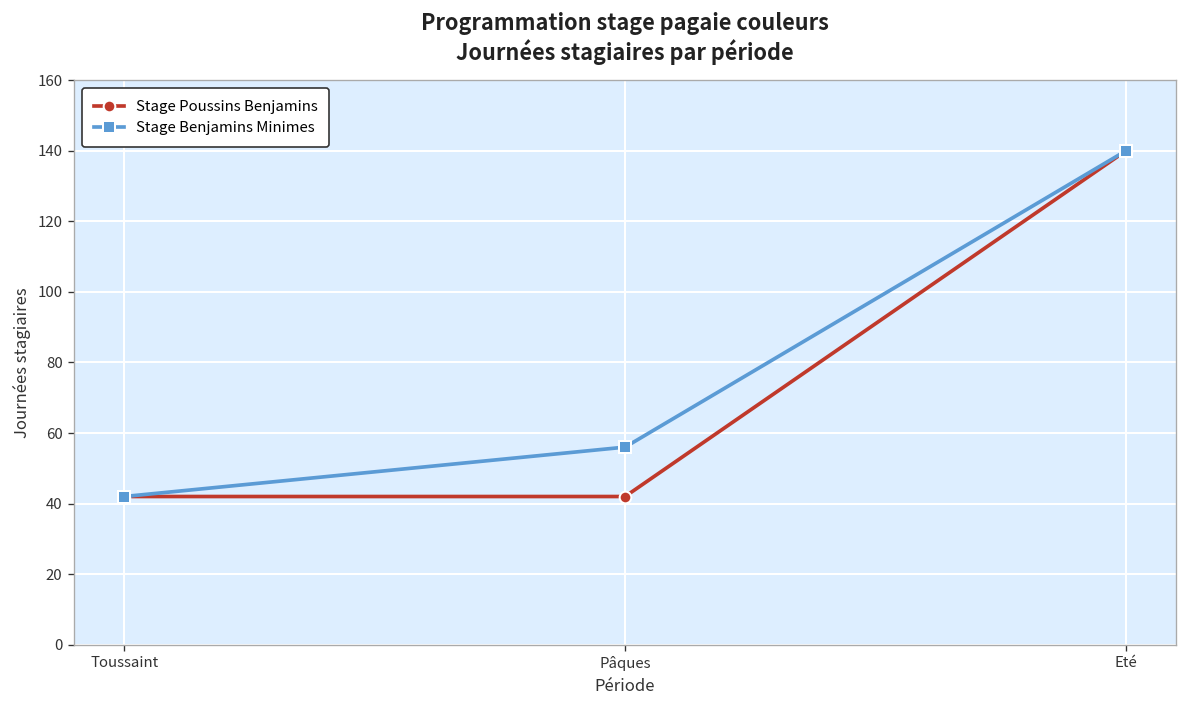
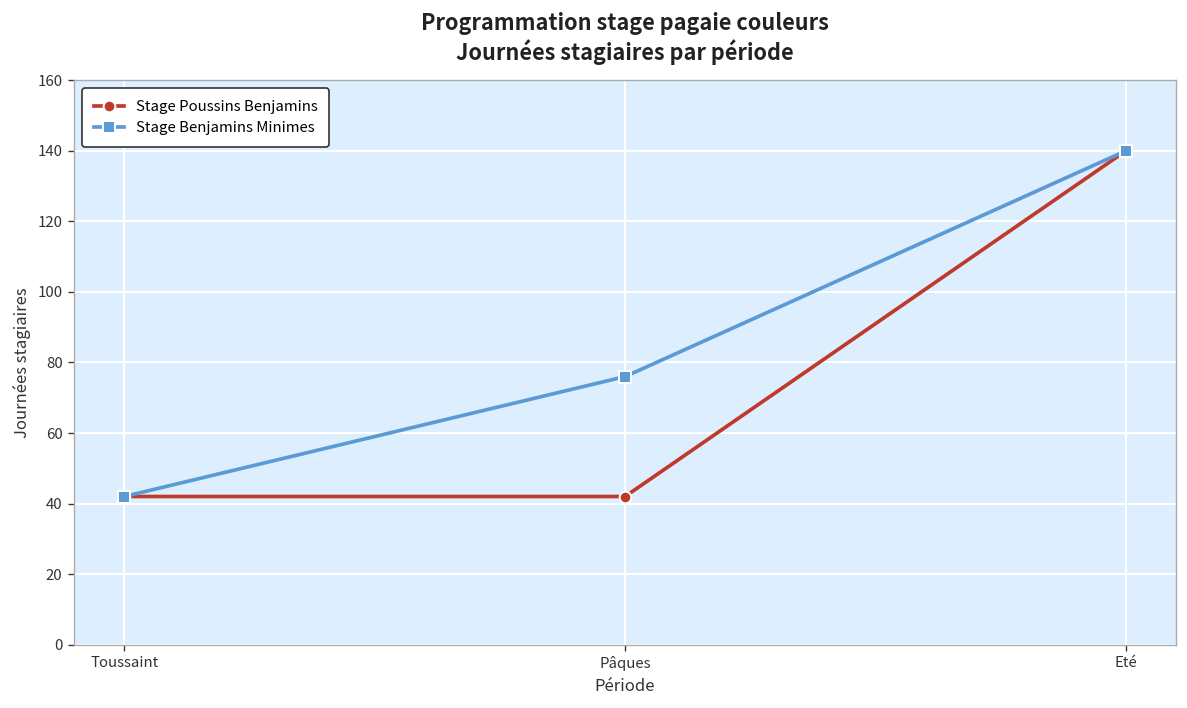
Stage Benjamins Minimes, Pâques: 56 -> 76
